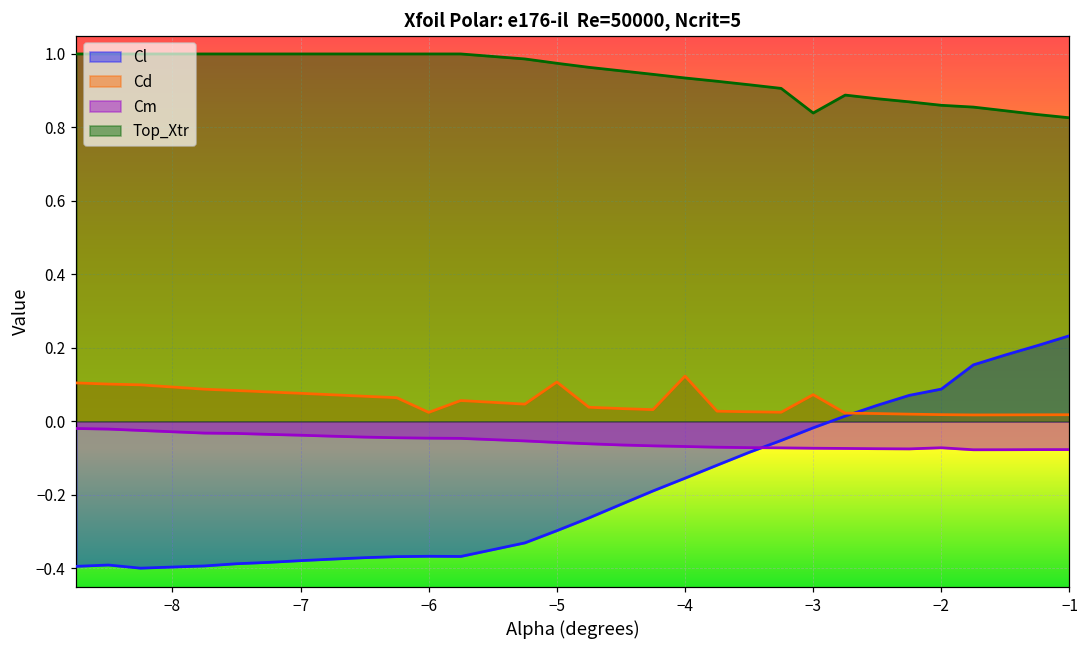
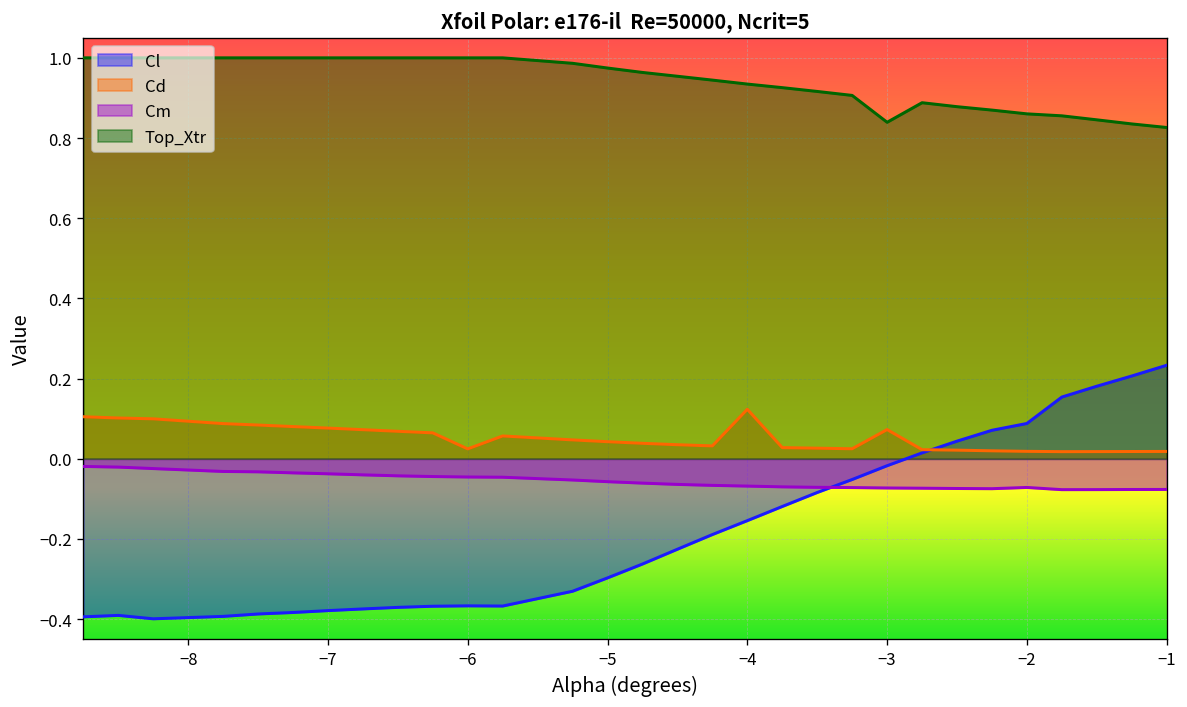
Cd, −5: 0.11 -> 0.04
